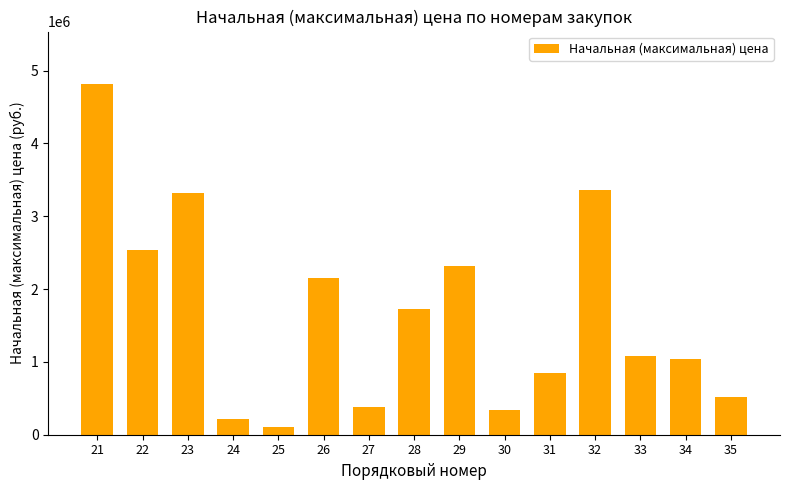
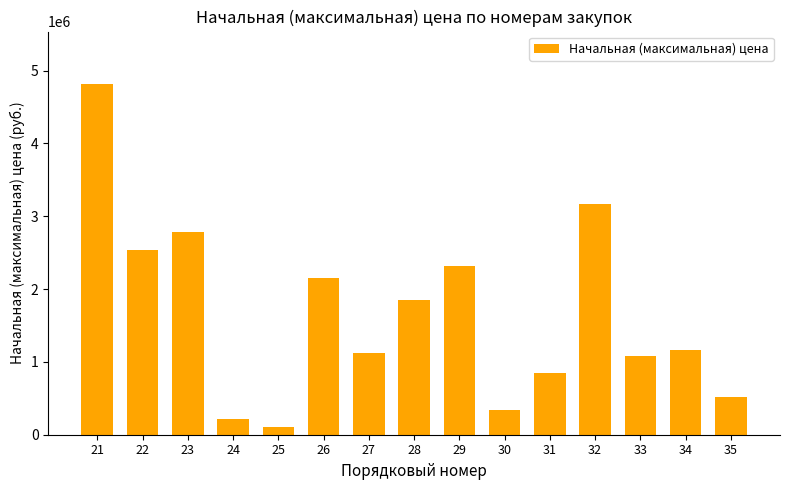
23: 3300000 -> 2800000
27: 400000 -> 1100000
28: 1700000 -> 1800000
32: 3400000 -> 3200000
34: 1000000 -> 1200000
